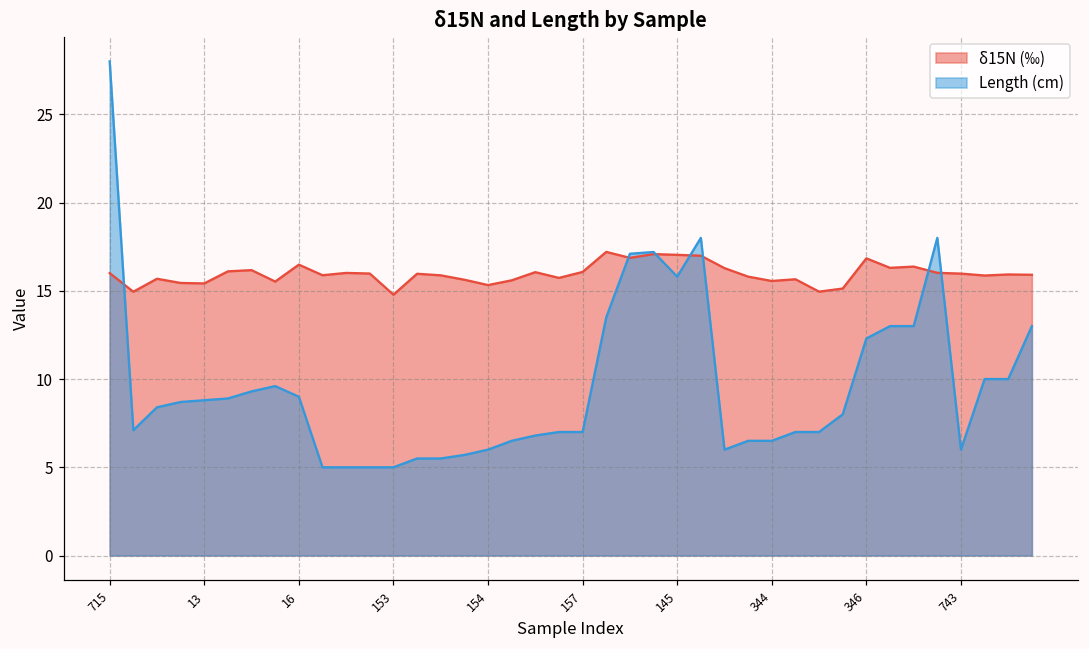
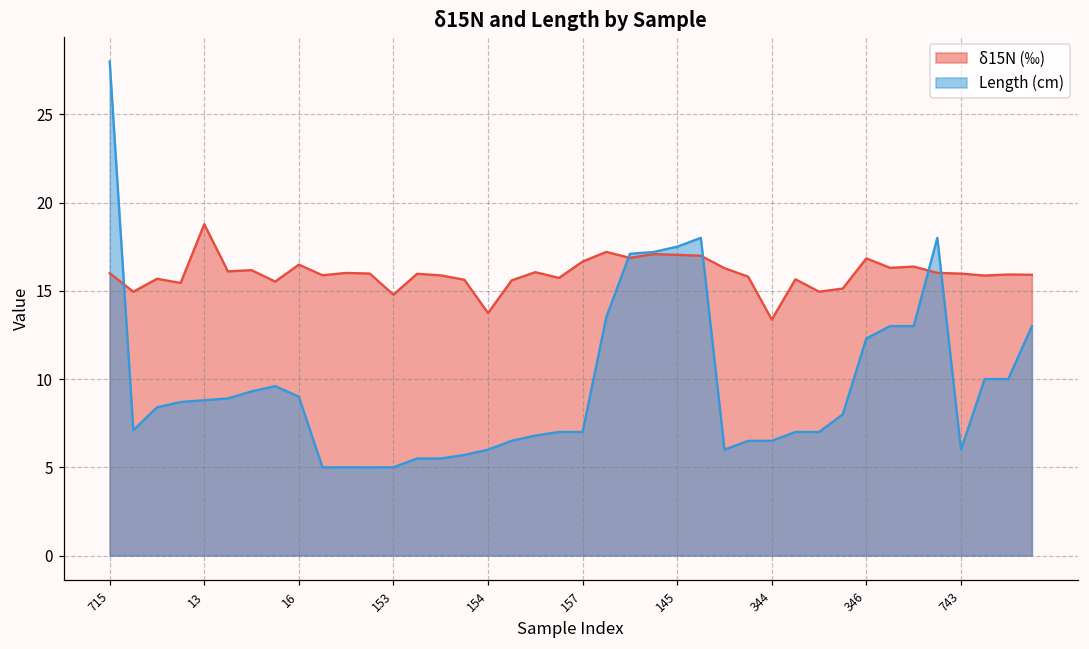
δ15N (‰), 13: 15.4 -> 18.8
δ15N (‰), 154: 15.3 -> 13.7
δ15N (‰), 157: 16.1 -> 16.7
Length (cm), 145: 15.8 -> 17.5
δ15N (‰), 344: 15.6 -> 13.4
